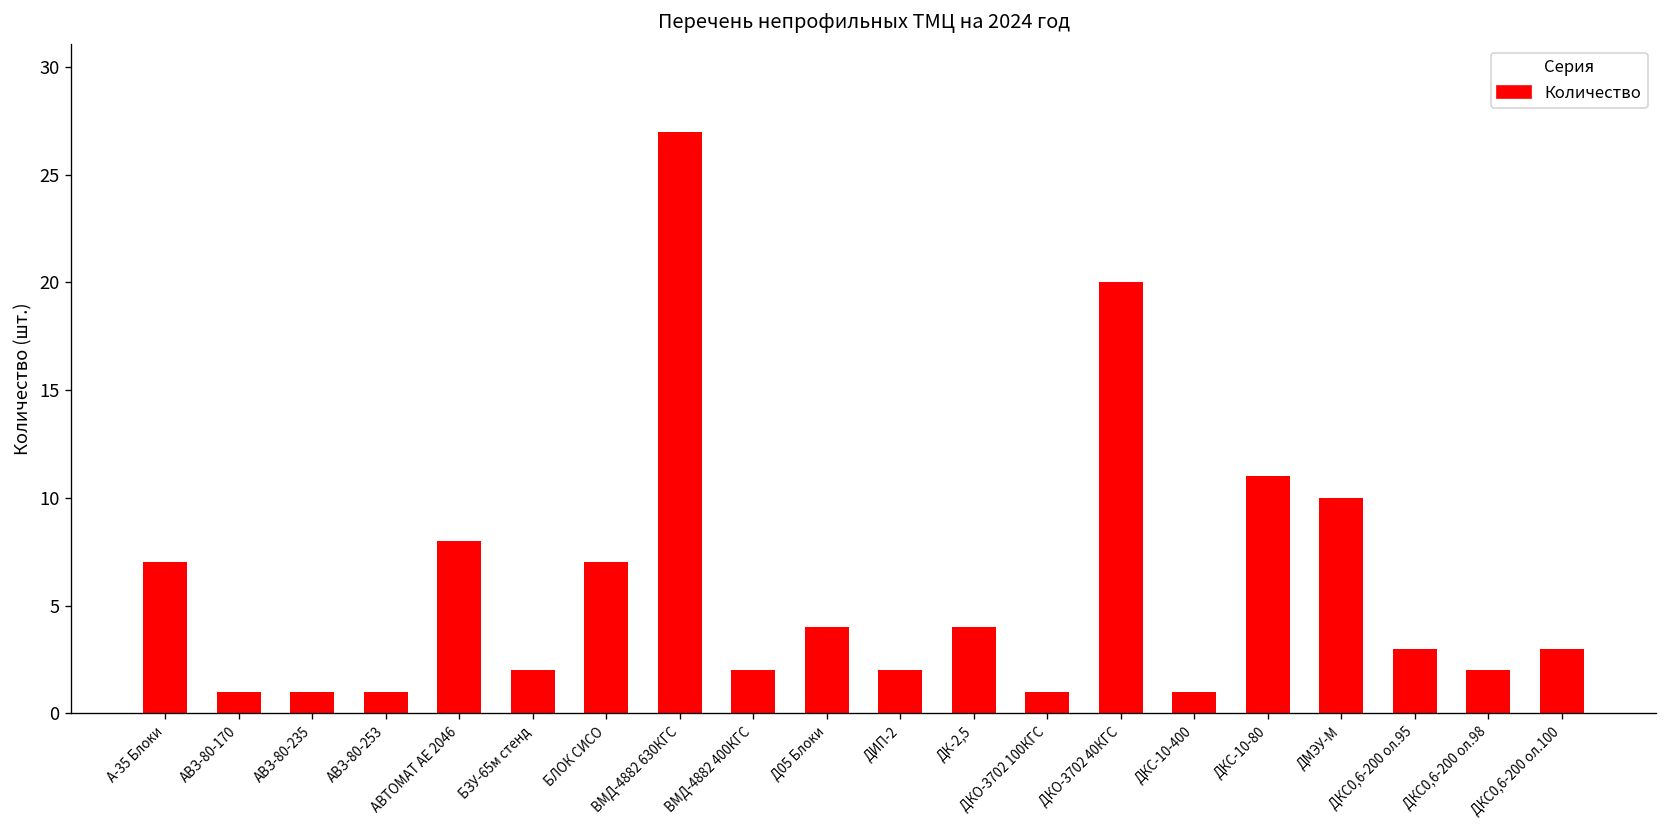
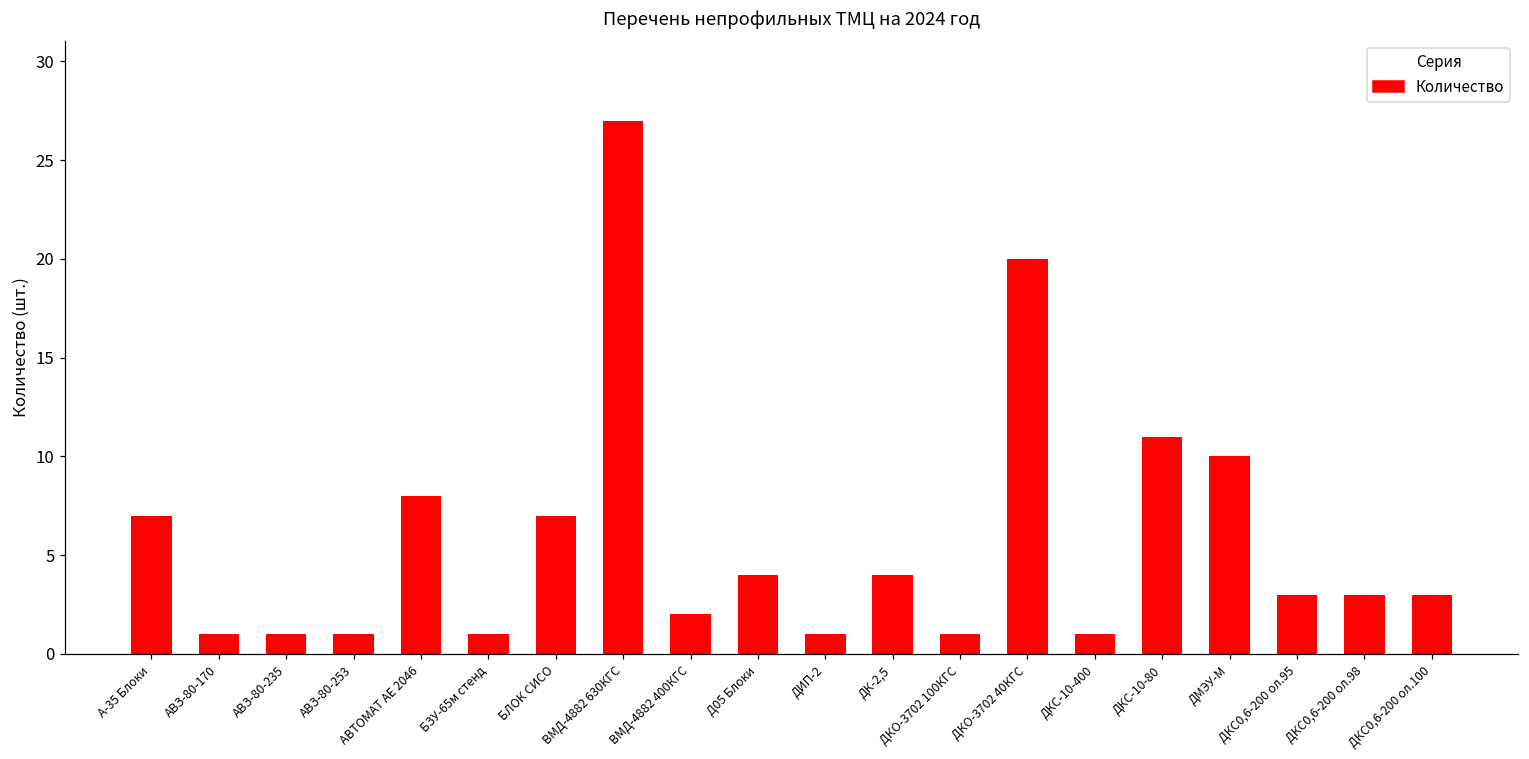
БЗУ-65м стенд: 2 -> 1
ДИП-2: 2 -> 1
ДКС0,6-200 ол.98: 2 -> 3
